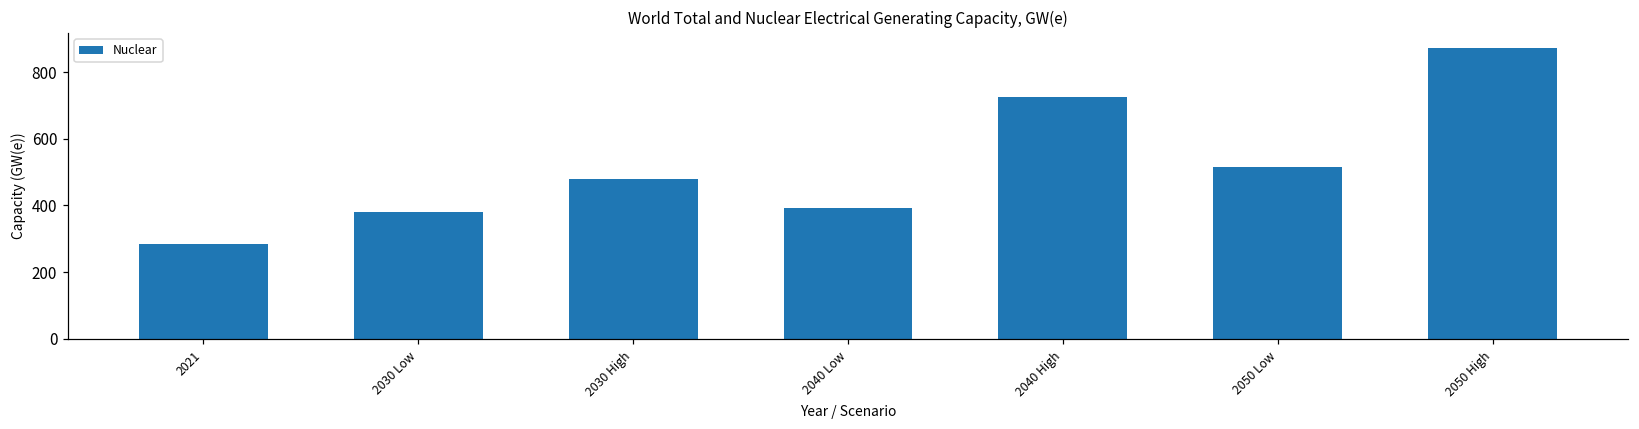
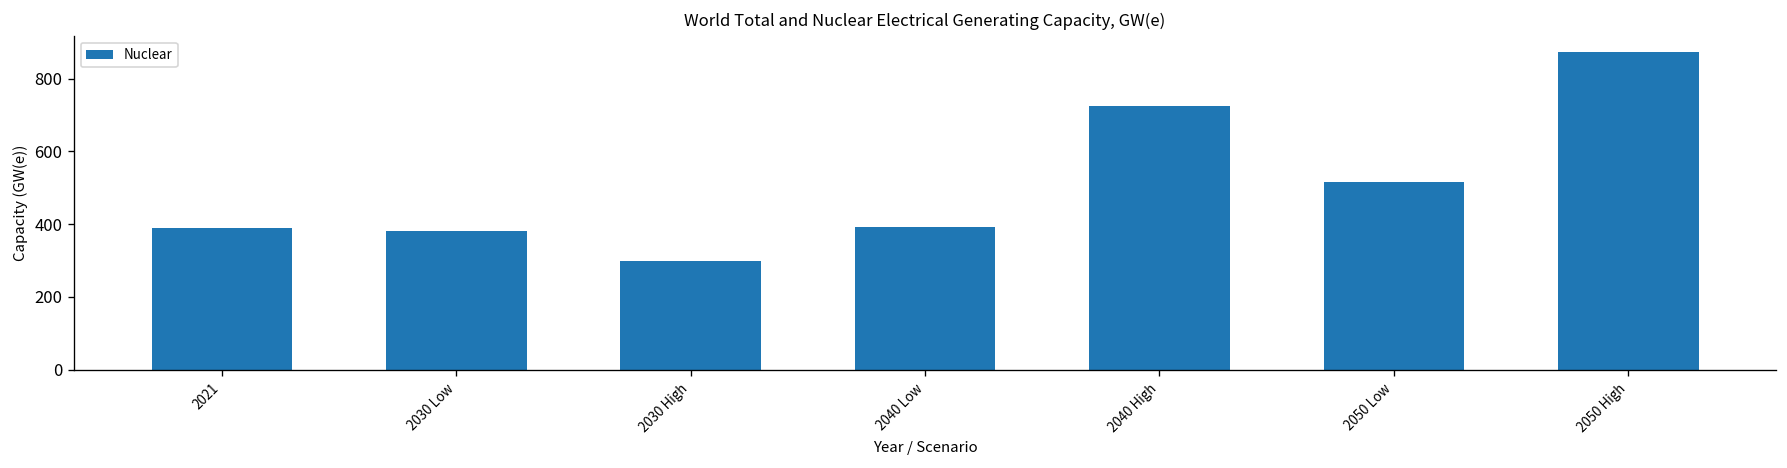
2021: 280 -> 390
2030 High: 480 -> 300
